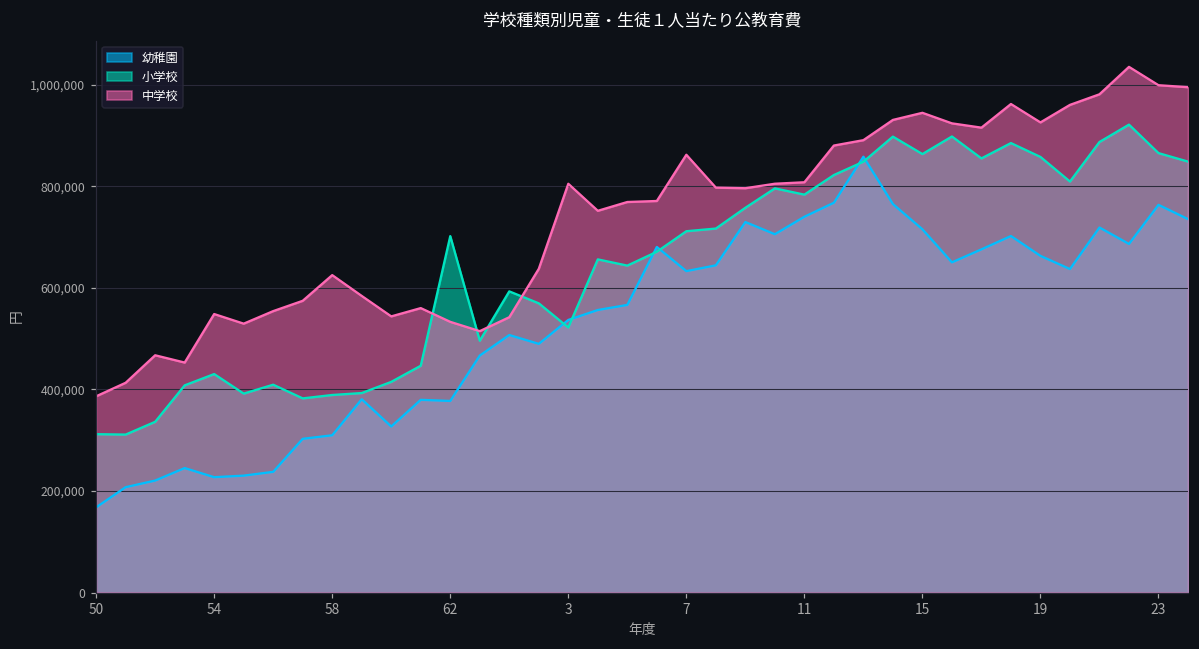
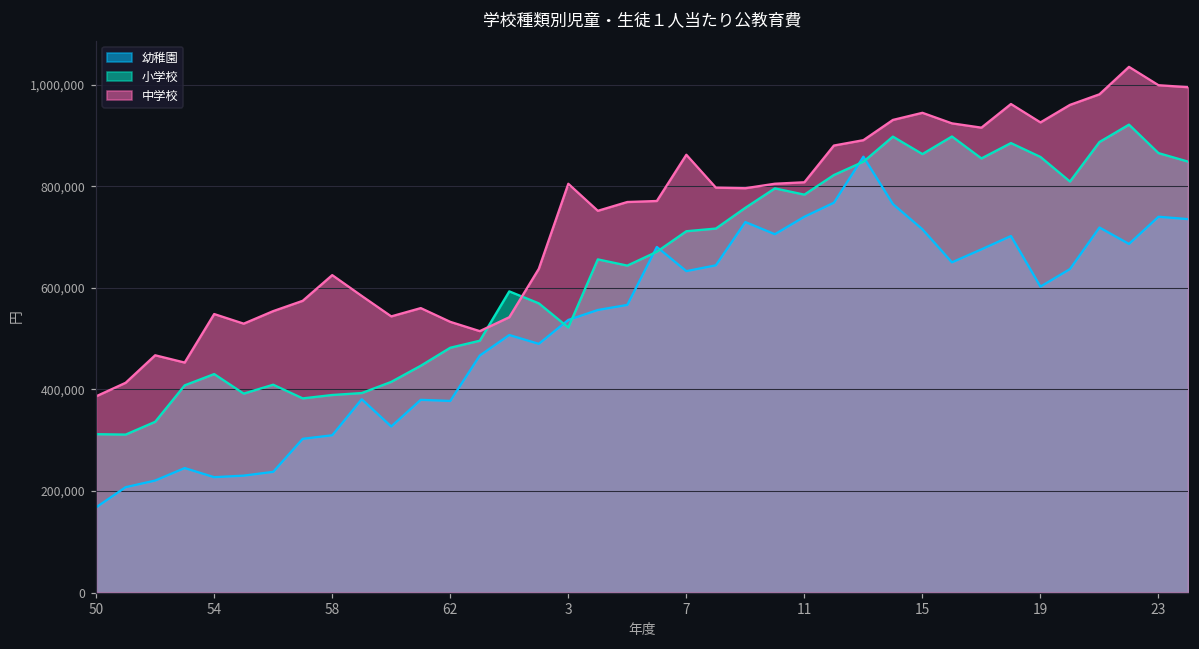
小学校, 62: 700,000 -> 480,000
幼稚園, 19: 660,000 -> 600,000
幼稚園, 23: 760,000 -> 740,000
